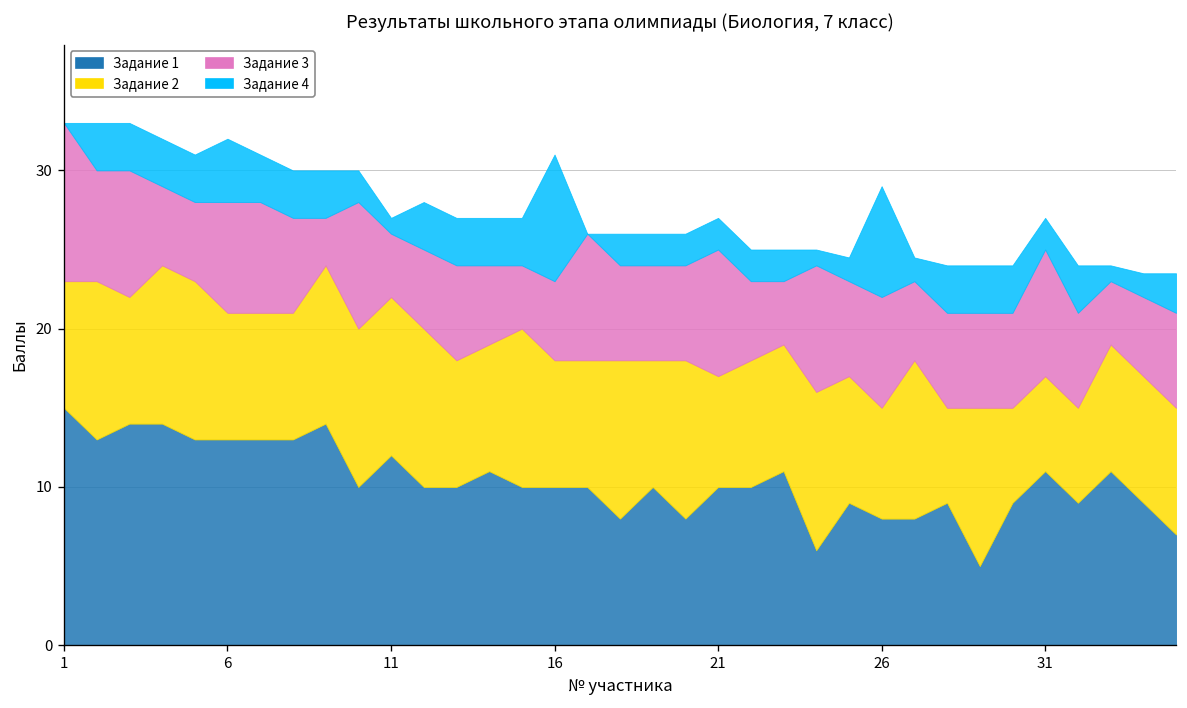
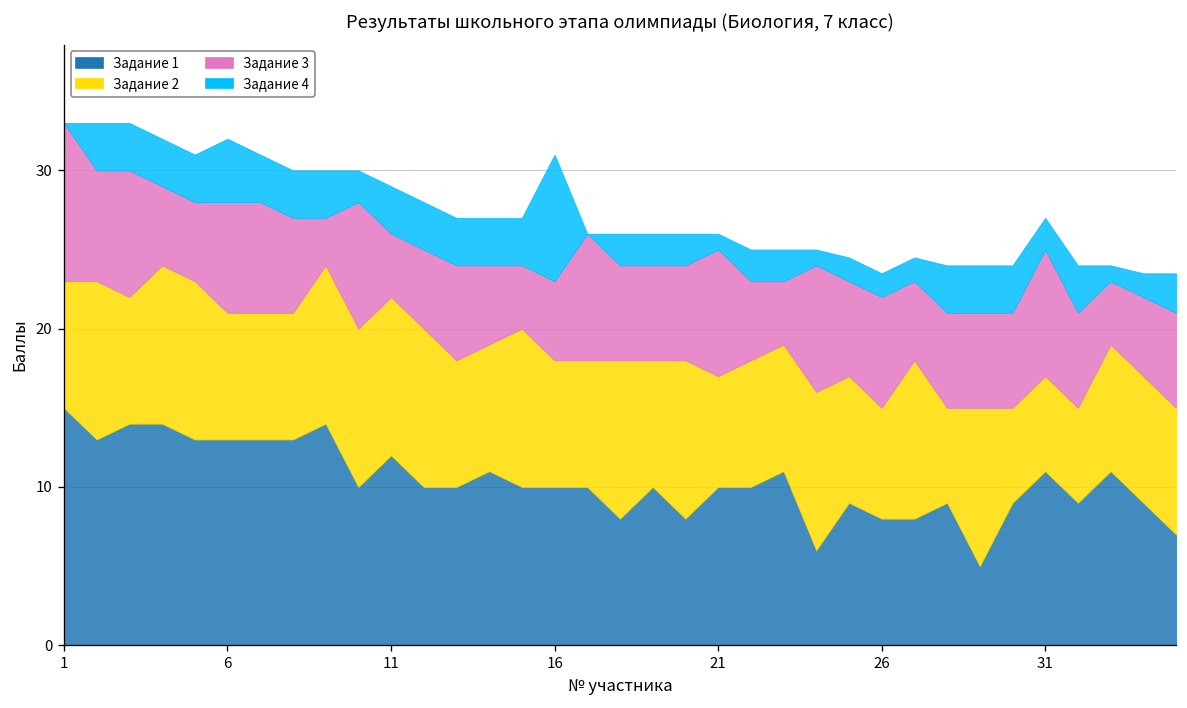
Задание 4, 11: 1 -> 3
Задание 4, 21: 2 -> 1
Задание 4, 26: 7.0 -> 1.5
